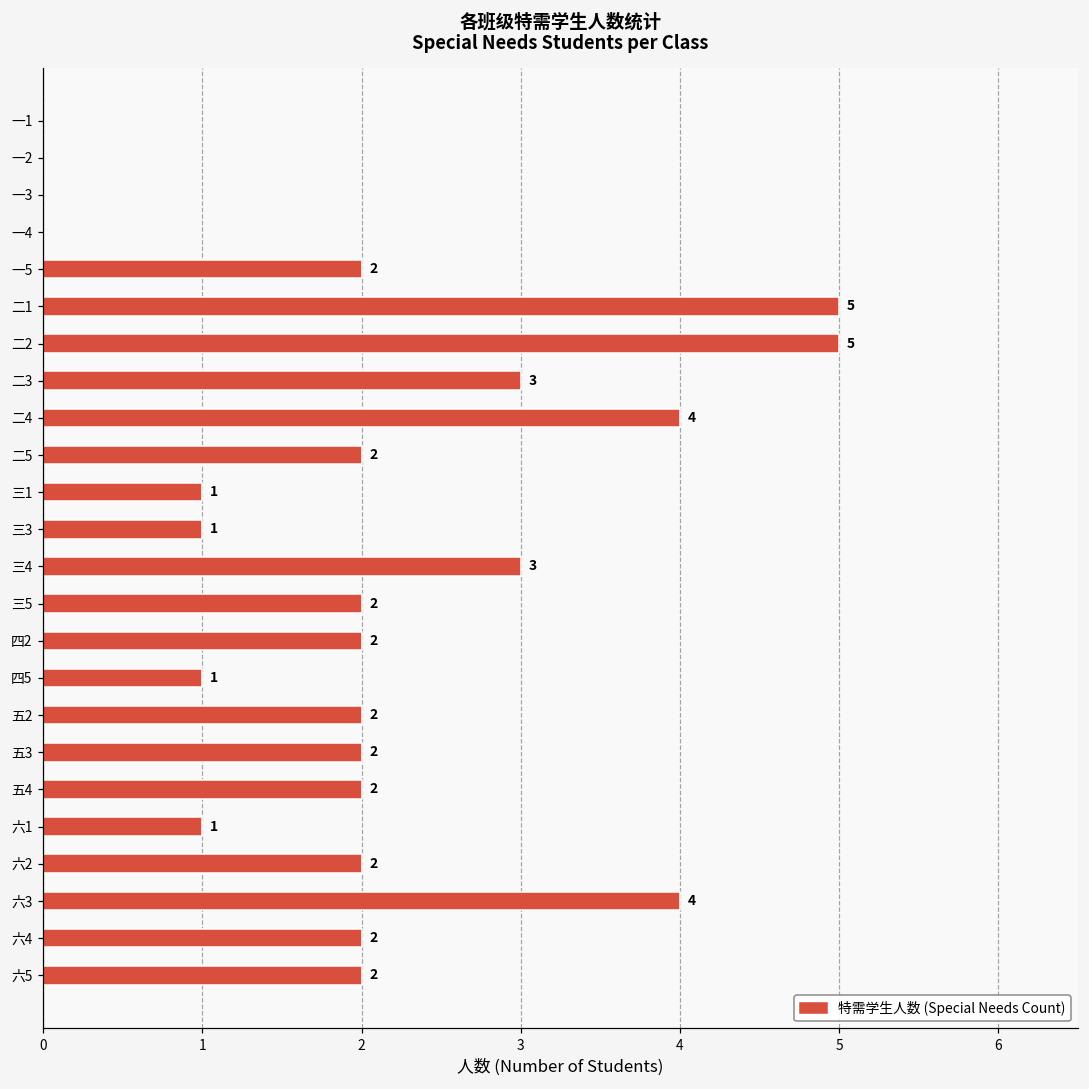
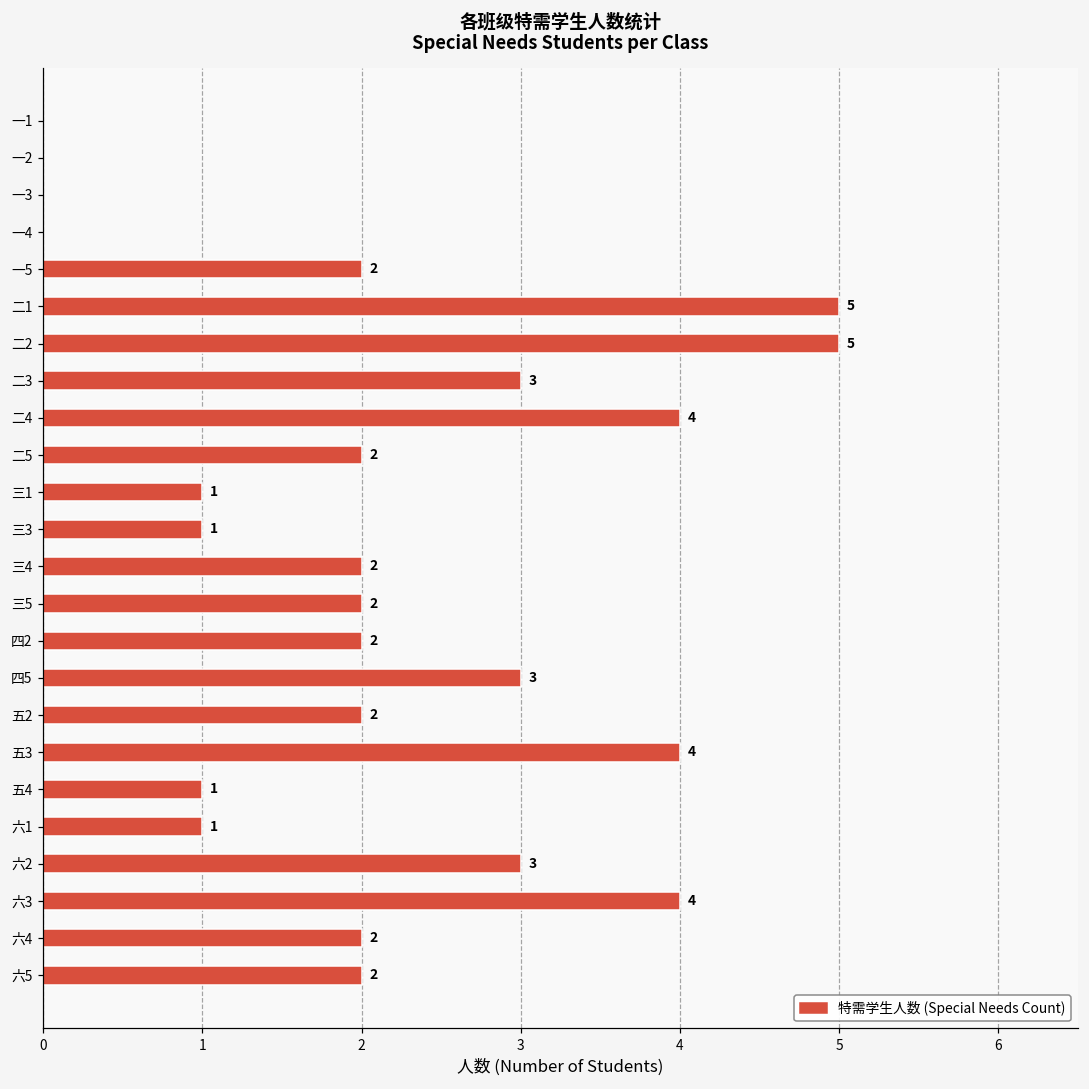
三4: 3 -> 2
四5: 1 -> 3
五3: 2 -> 4
五4: 2 -> 1
六2: 2 -> 3
